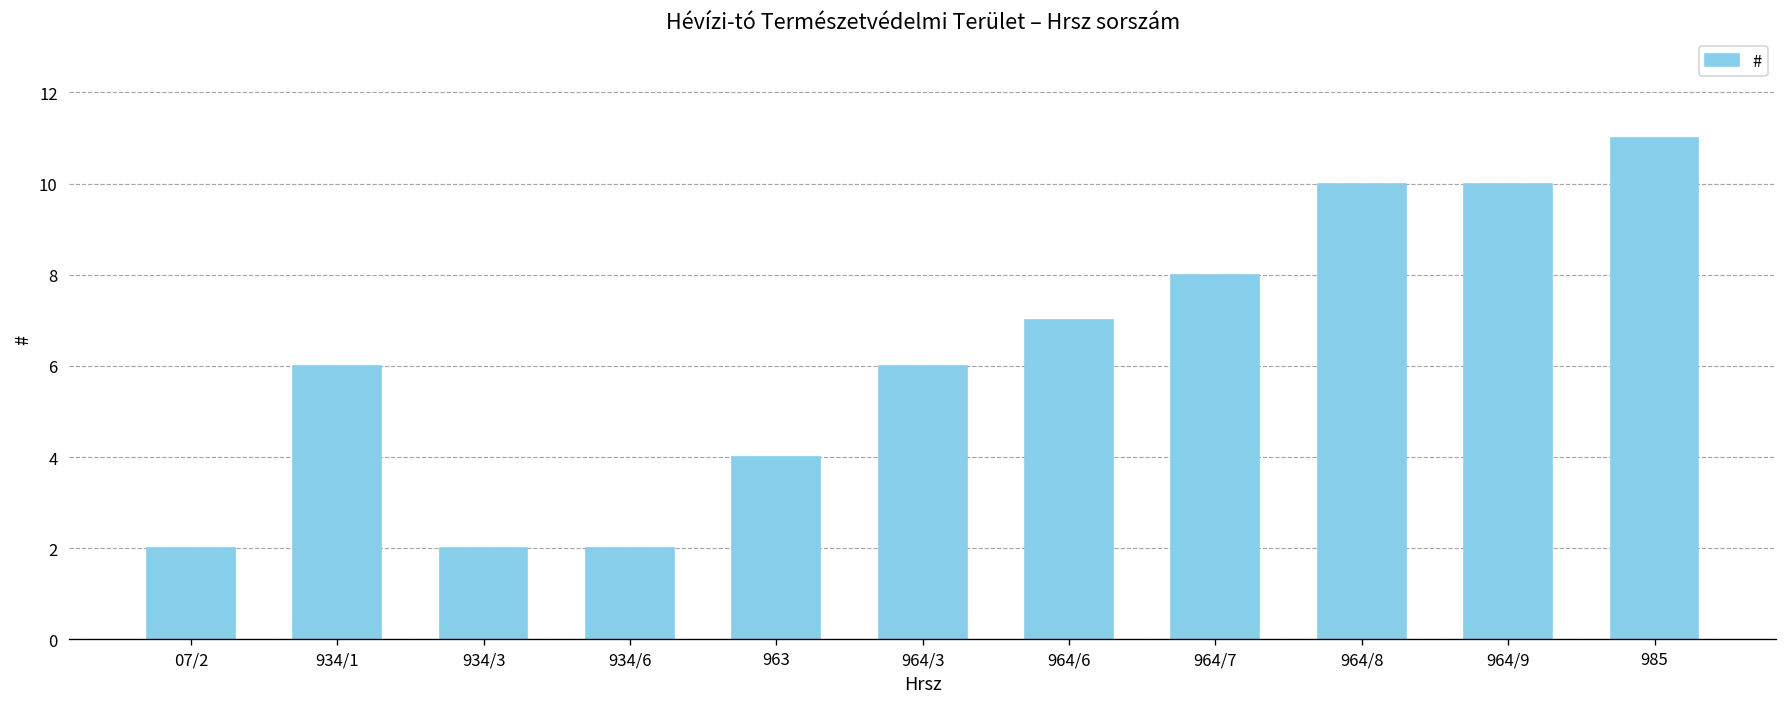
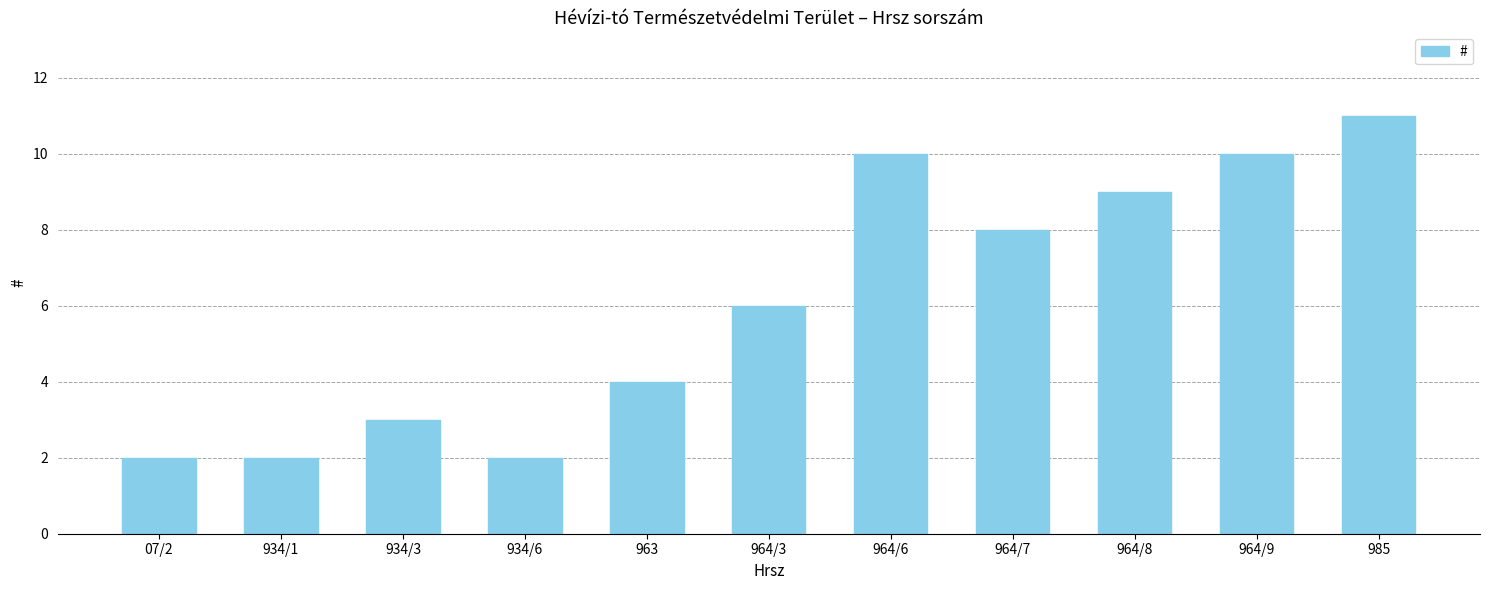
934/1: 6 -> 2
934/3: 2 -> 3
964/6: 7 -> 10
964/8: 10 -> 9
